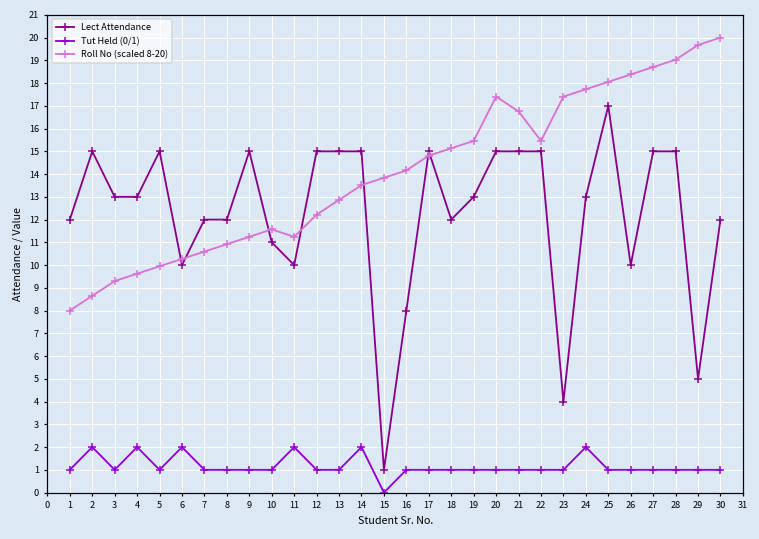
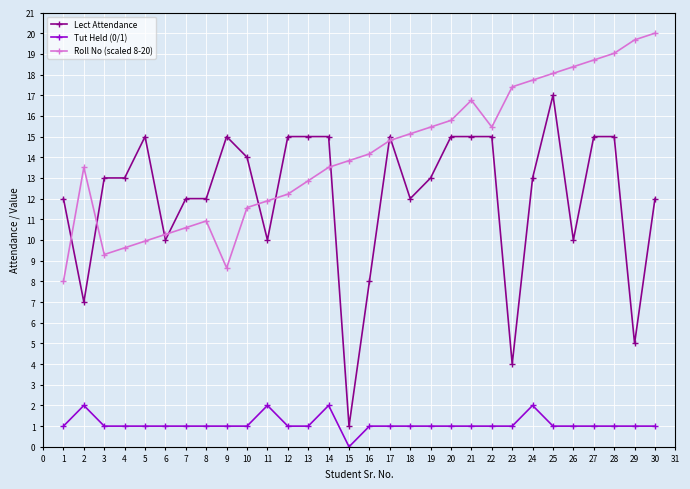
Lect Attendance, 2: 15 -> 7
Roll No (scaled 8-20), 2: 8.6 -> 13.5
Tut Held (0/1), 4: 2 -> 1
Tut Held (0/1), 6: 2 -> 1
Roll No (scaled 8-20), 9: 11.2 -> 8.6
Lect Attendance, 10: 11 -> 14
Roll No (scaled 8-20), 11: 11.2 -> 11.9
Roll No (scaled 8-20), 20: 17.4 -> 15.8
